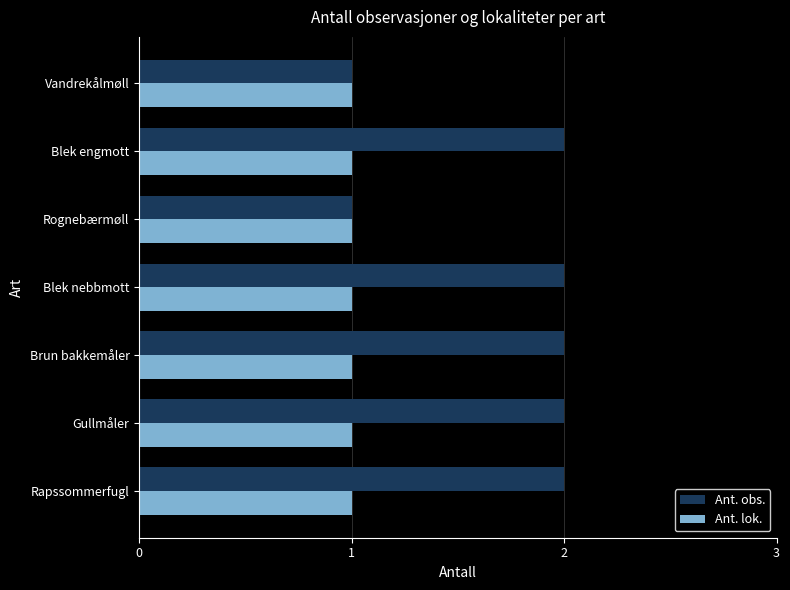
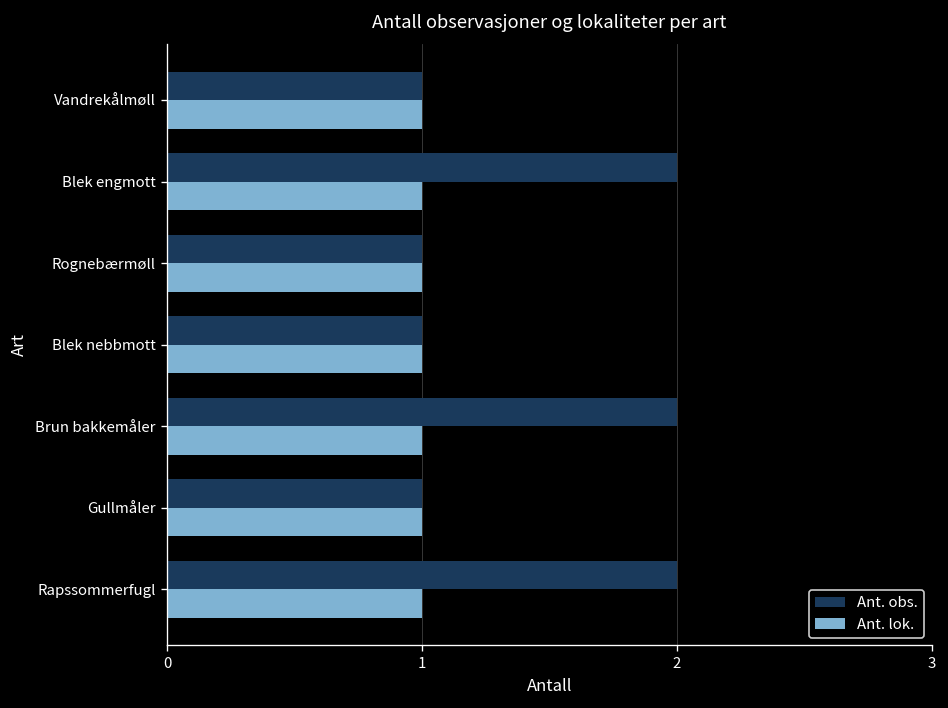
Ant. obs., Blek nebbmott: 2 -> 1
Ant. obs., Gullmåler: 2 -> 1
